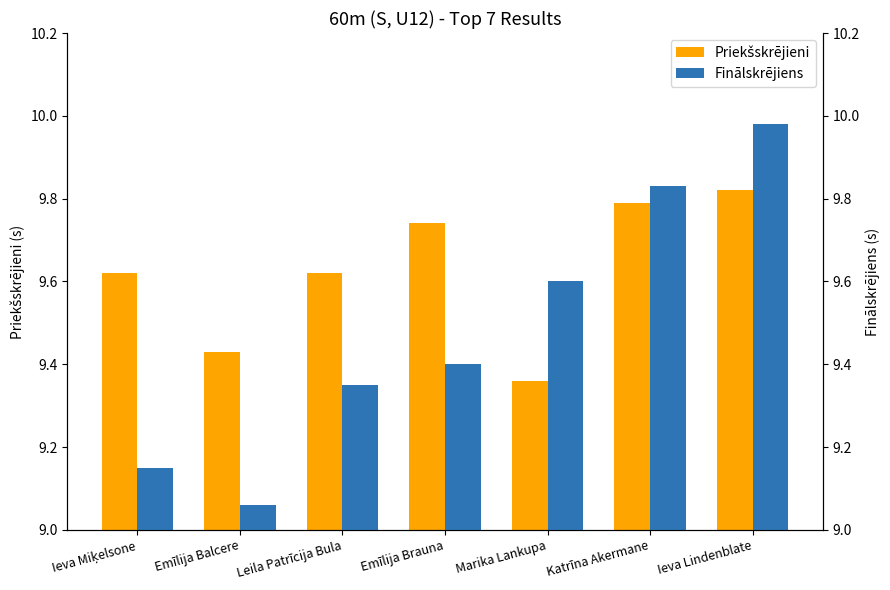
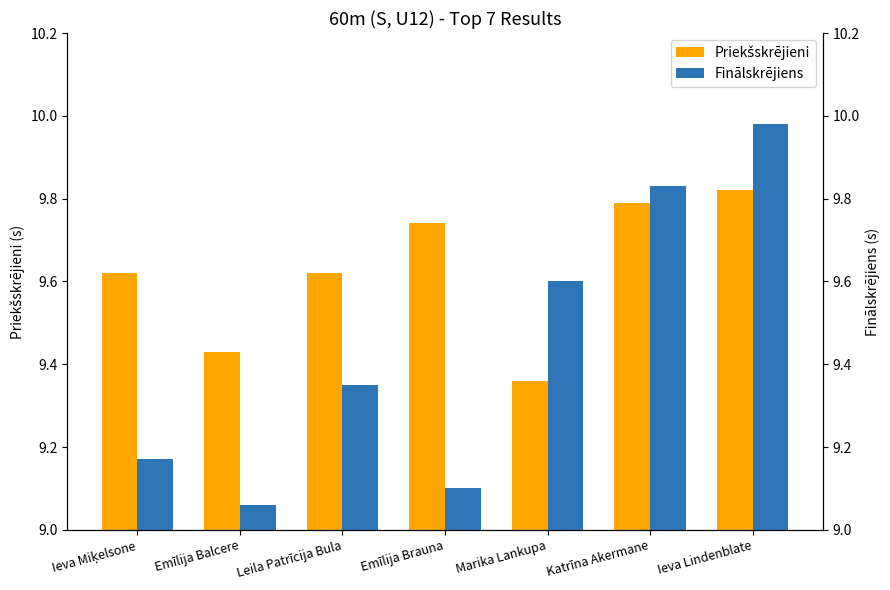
Finālskrējiens, Ieva Miķelsone: 9.15 -> 9.17
Finālskrējiens, Emīlija Brauna: 9.4 -> 9.1
